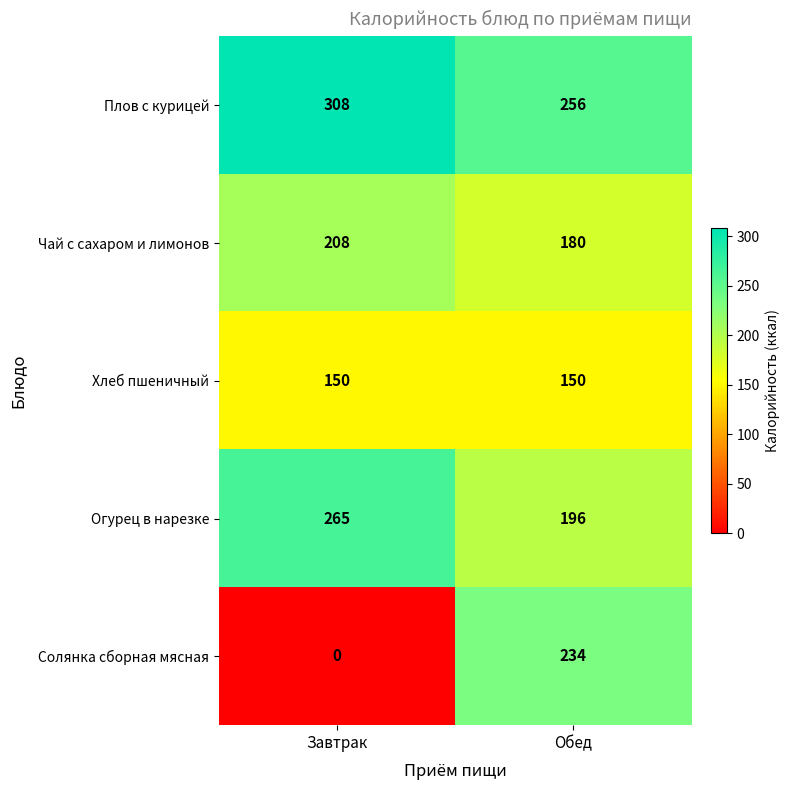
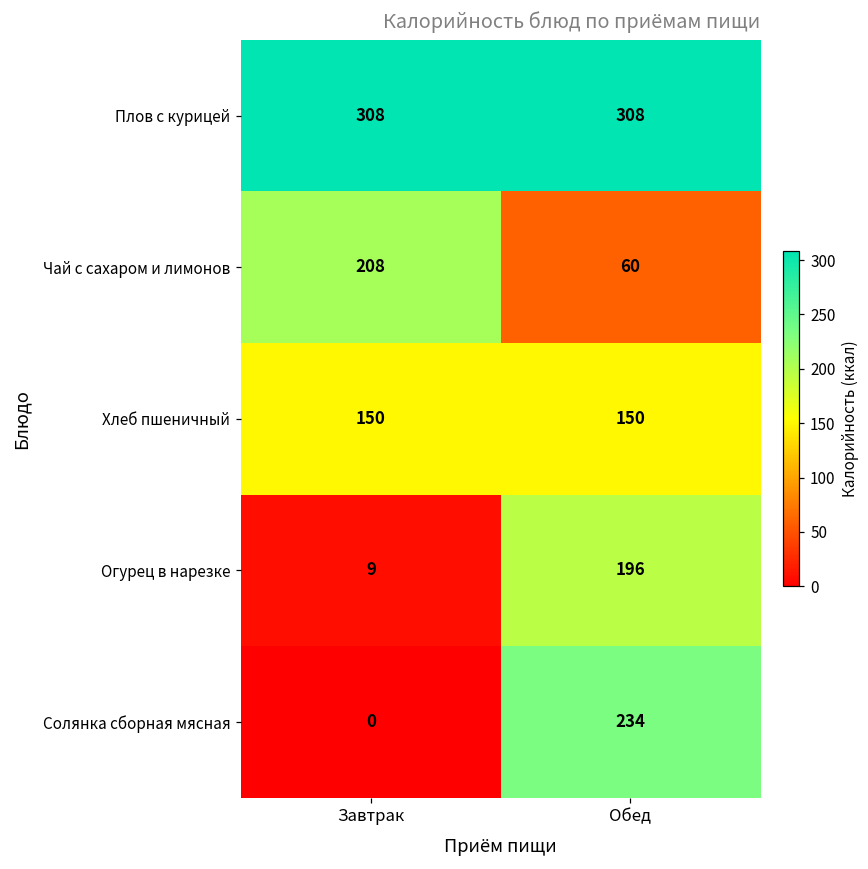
Плов с курицей, Обед: 256 -> 308
Чай с сахаром и лимонов, Обед: 180 -> 60
Огурец в нарезке, Завтрак: 265 -> 9
